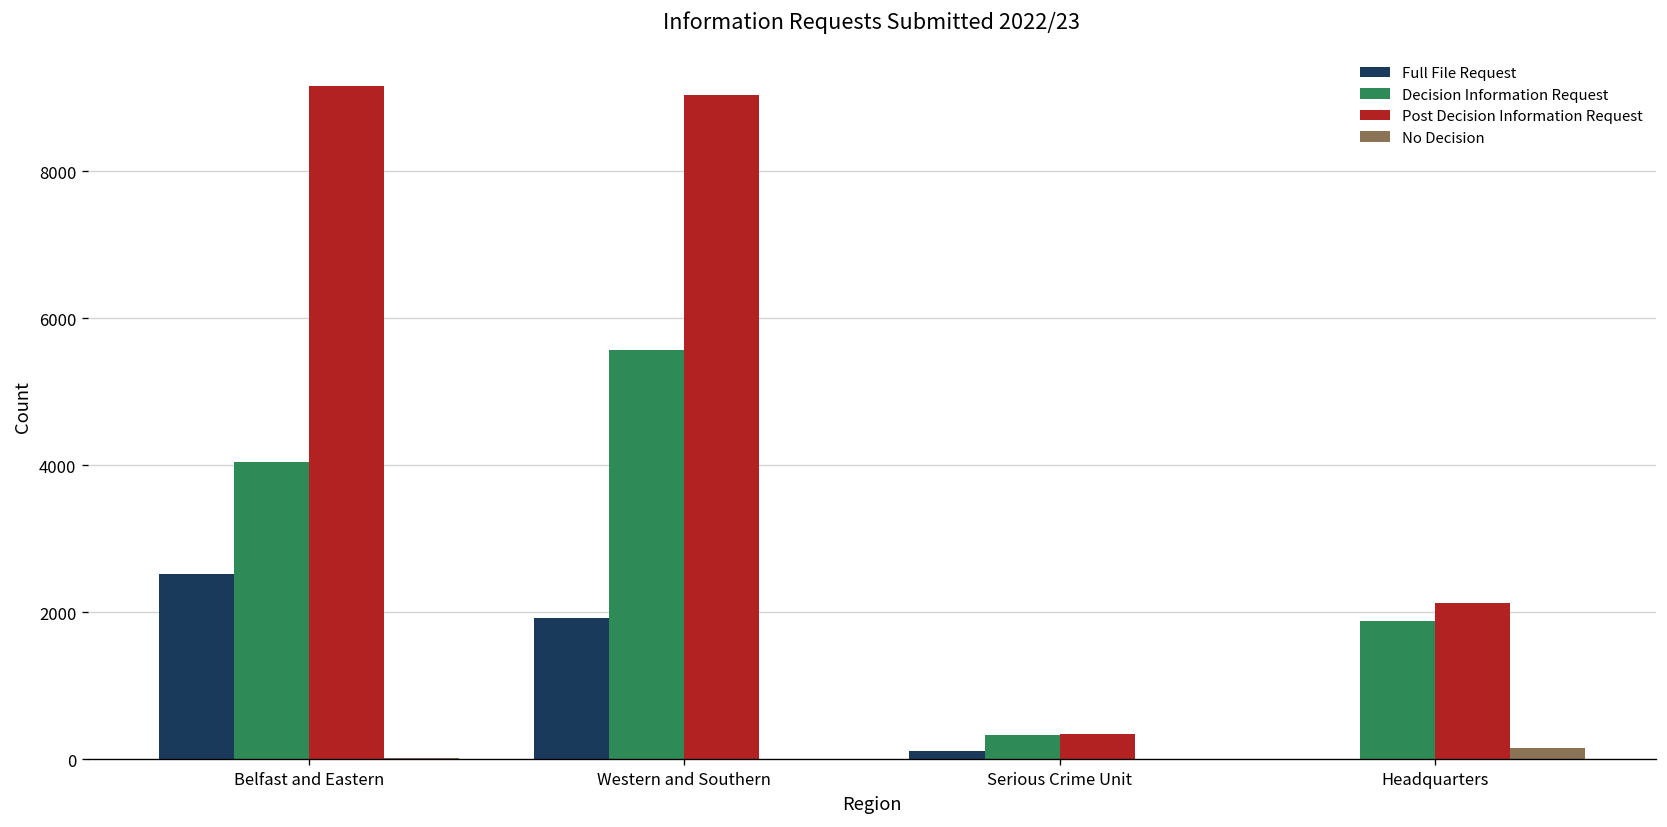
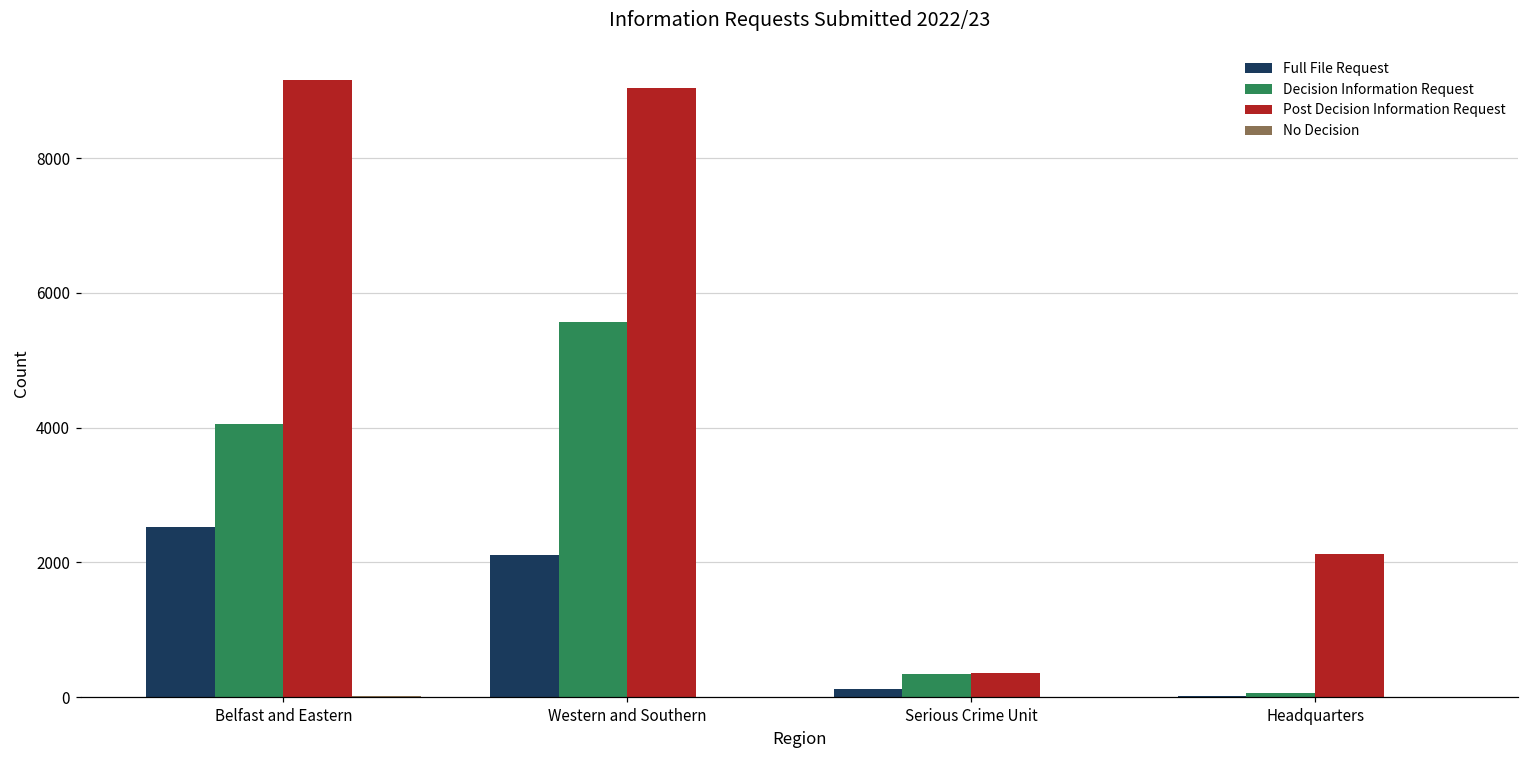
Full File Request, Western and Southern: 1900 -> 2100
Decision Information Request, Headquarters: 1900 -> 100
No Decision, Headquarters: 200 -> 0
